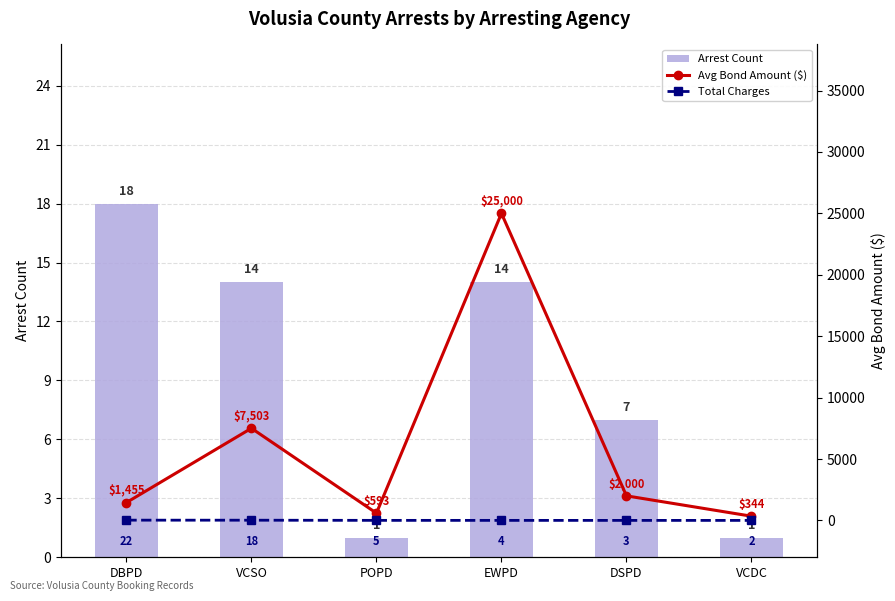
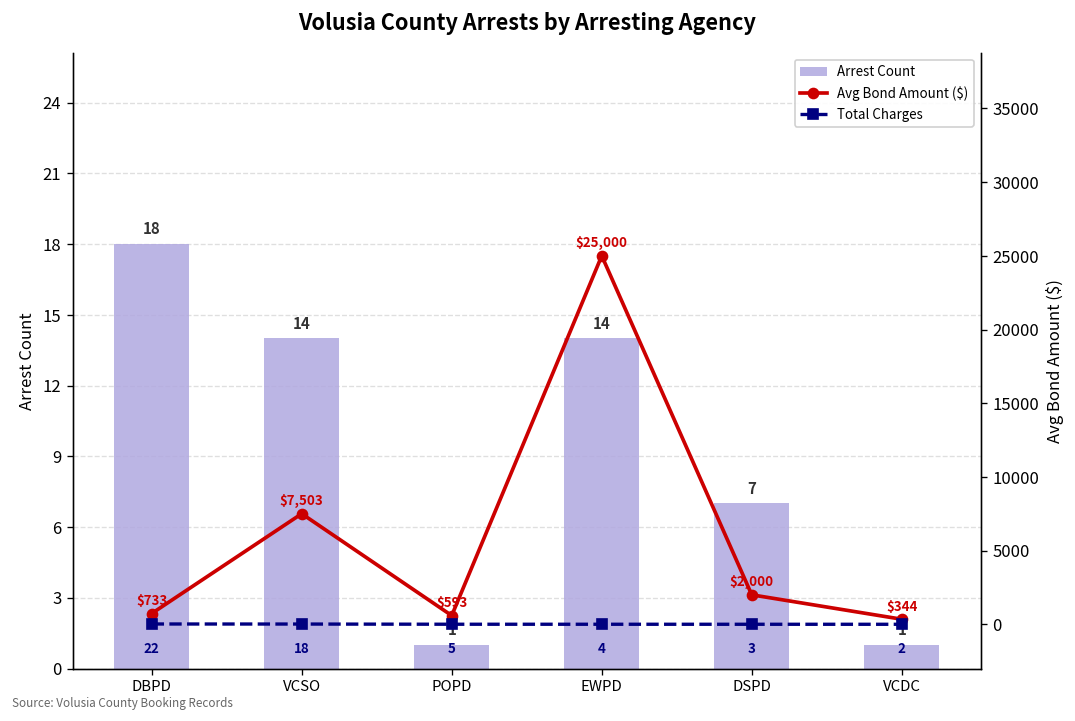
Avg Bond Amount ($), DBPD: $1,455 -> $733
